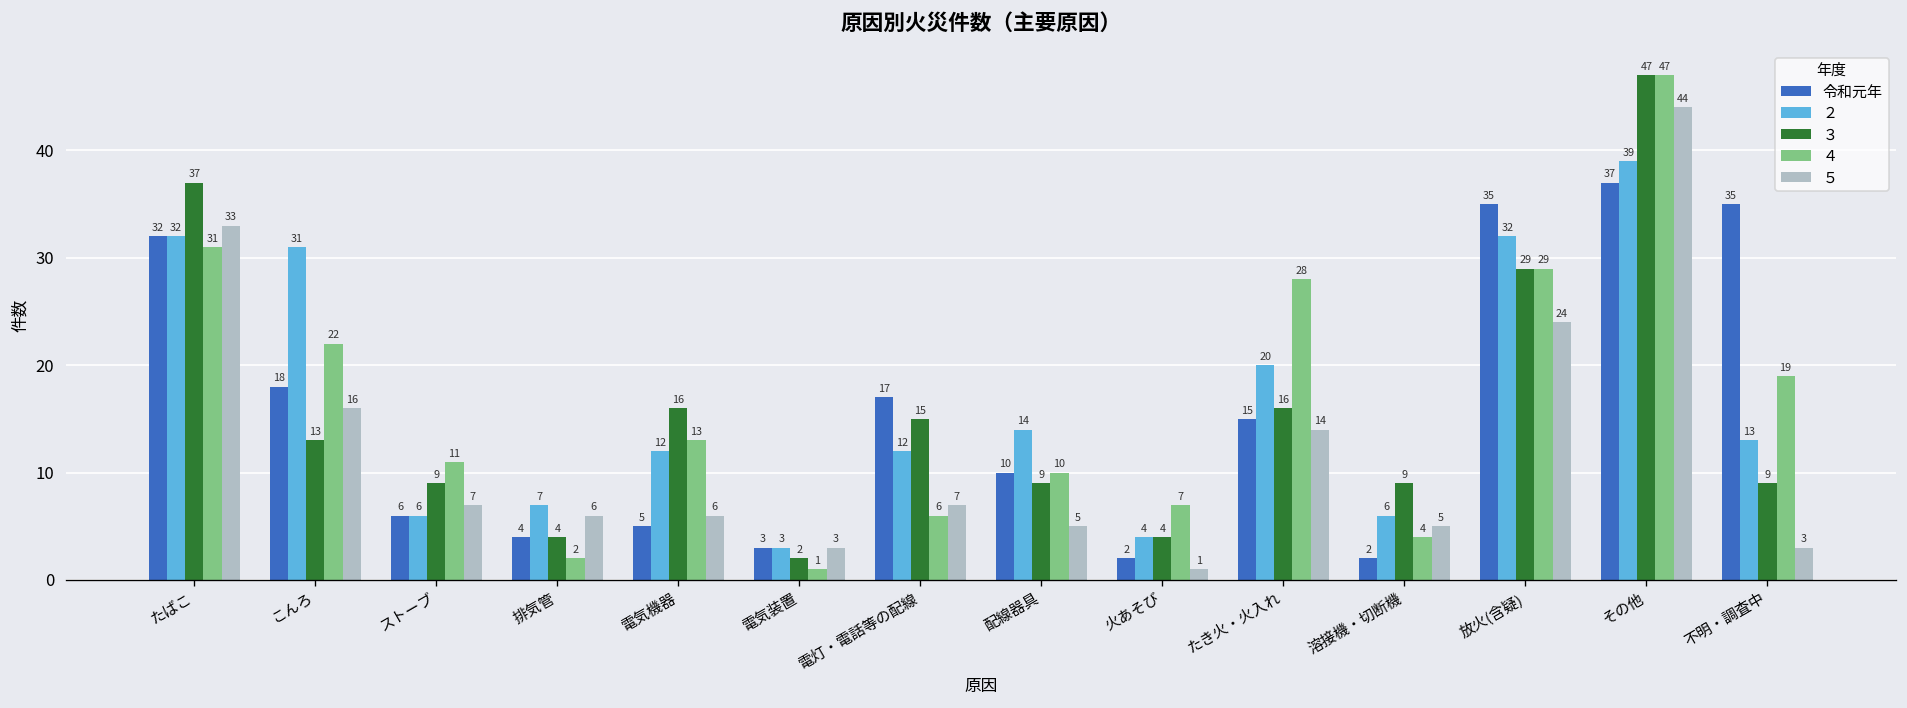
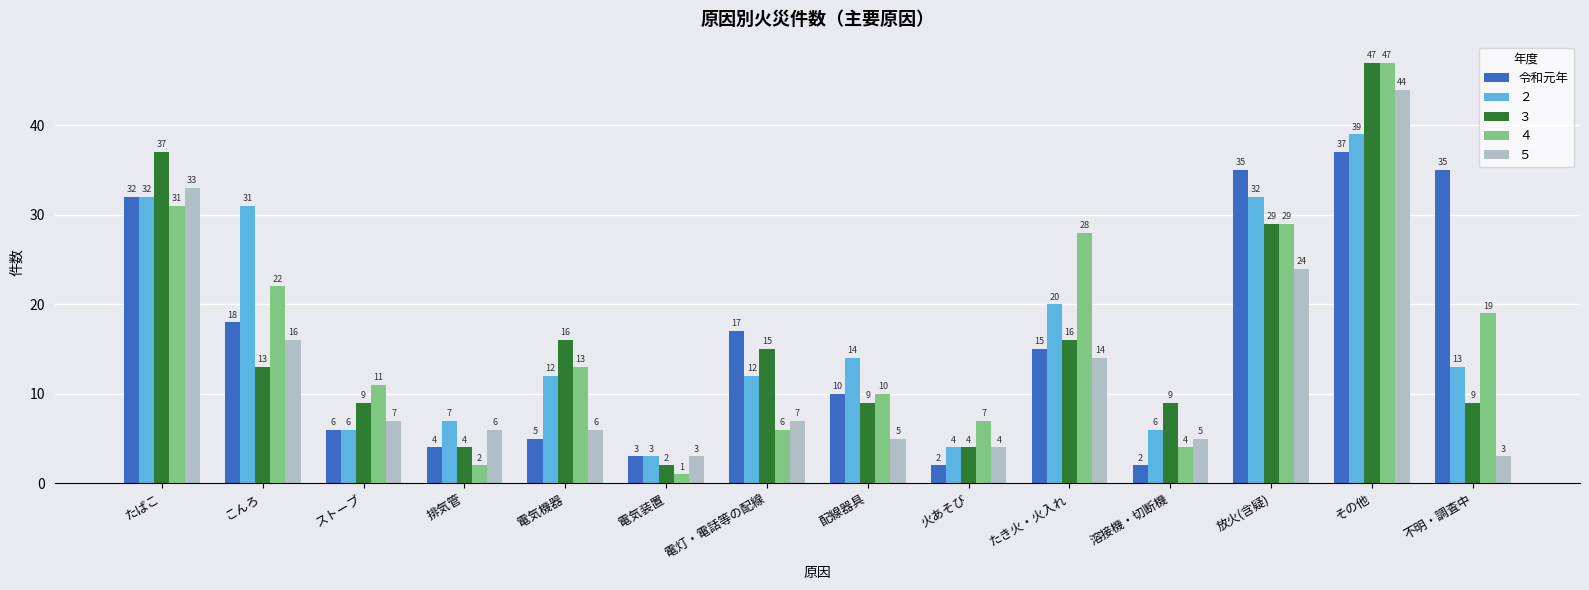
５, 火あそび: 1 -> 4
